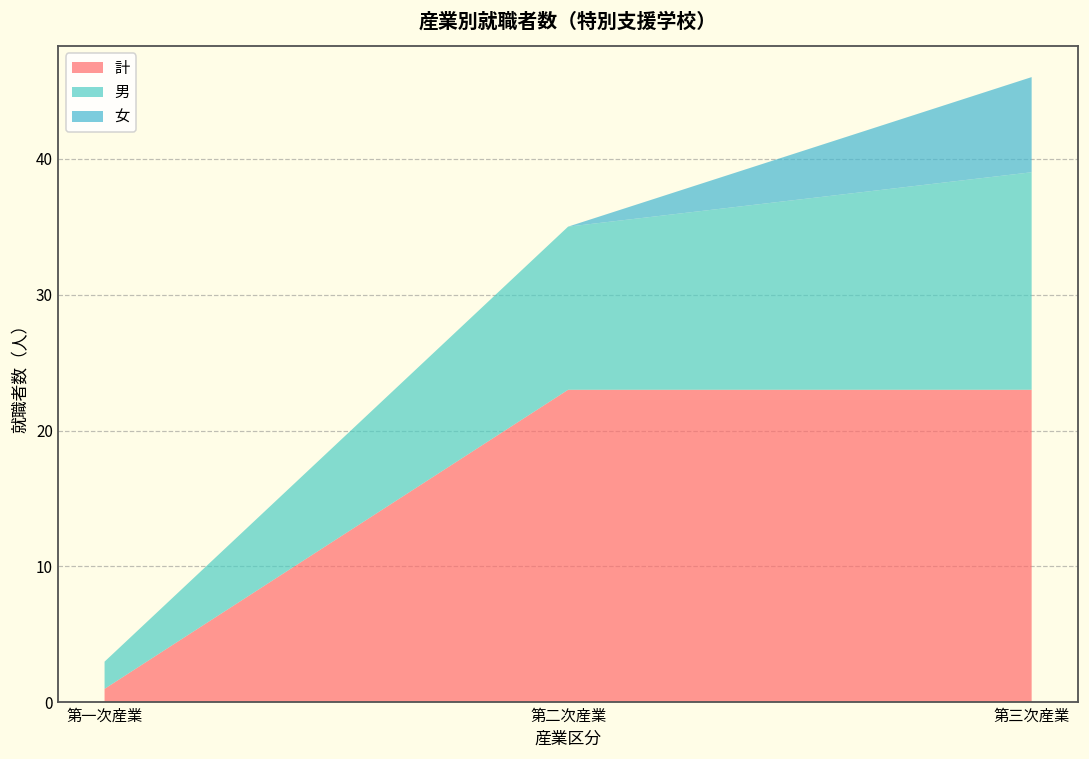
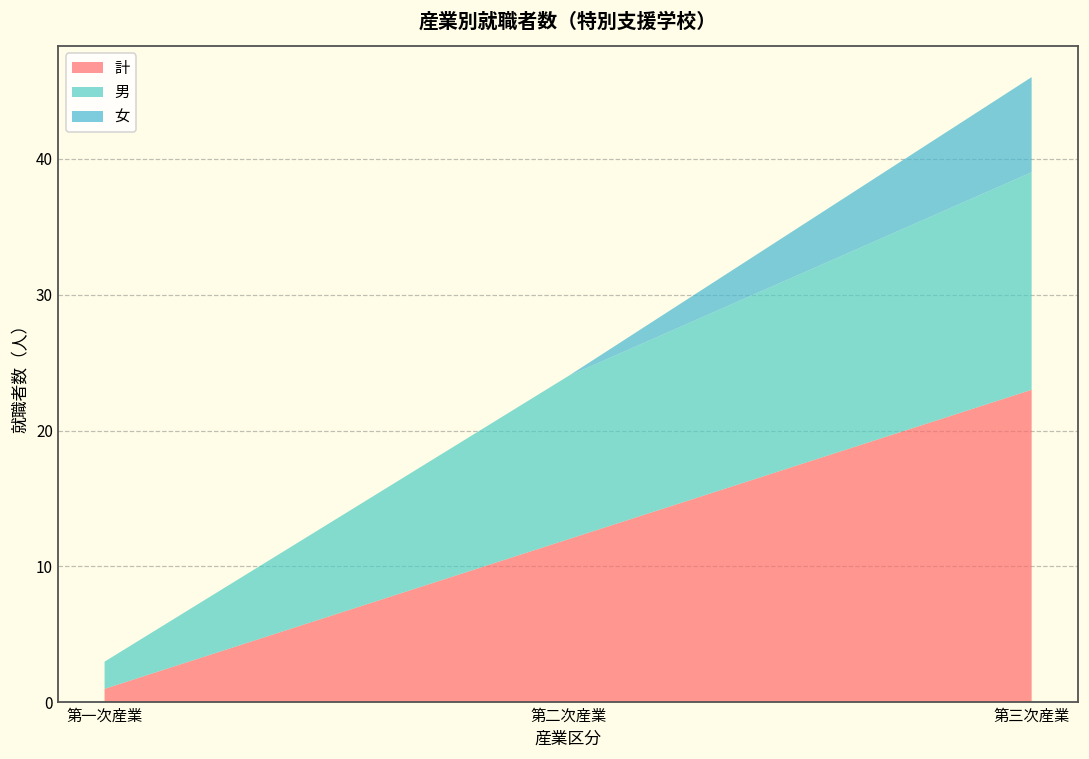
計, 第二次産業: 23 -> 12
